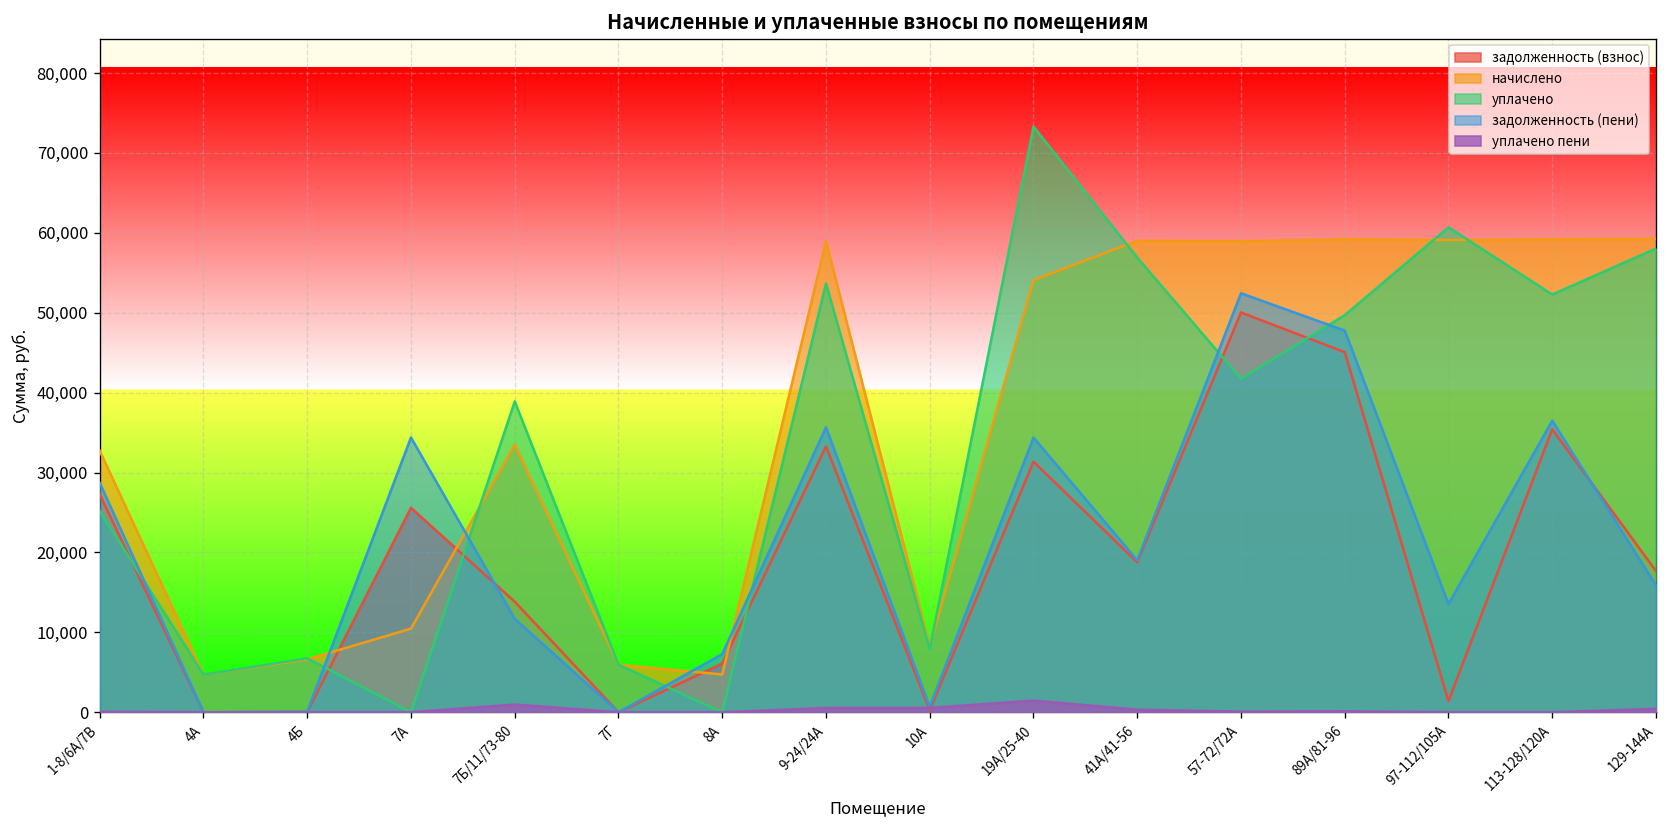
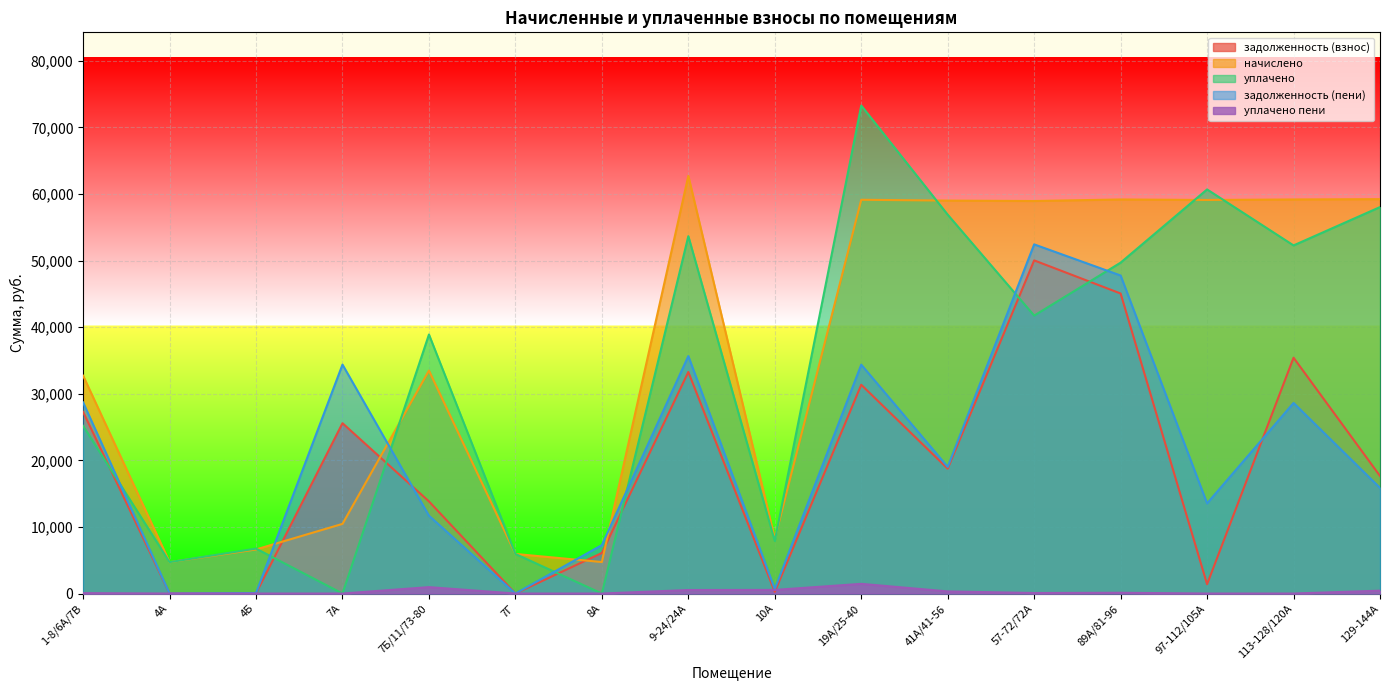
начислено, 9-24/24А: 59,000 -> 63,000
начислено, 19А/25-40: 54,000 -> 59,000
задолженность (пени), 113-128/120А: 36,000 -> 29,000
